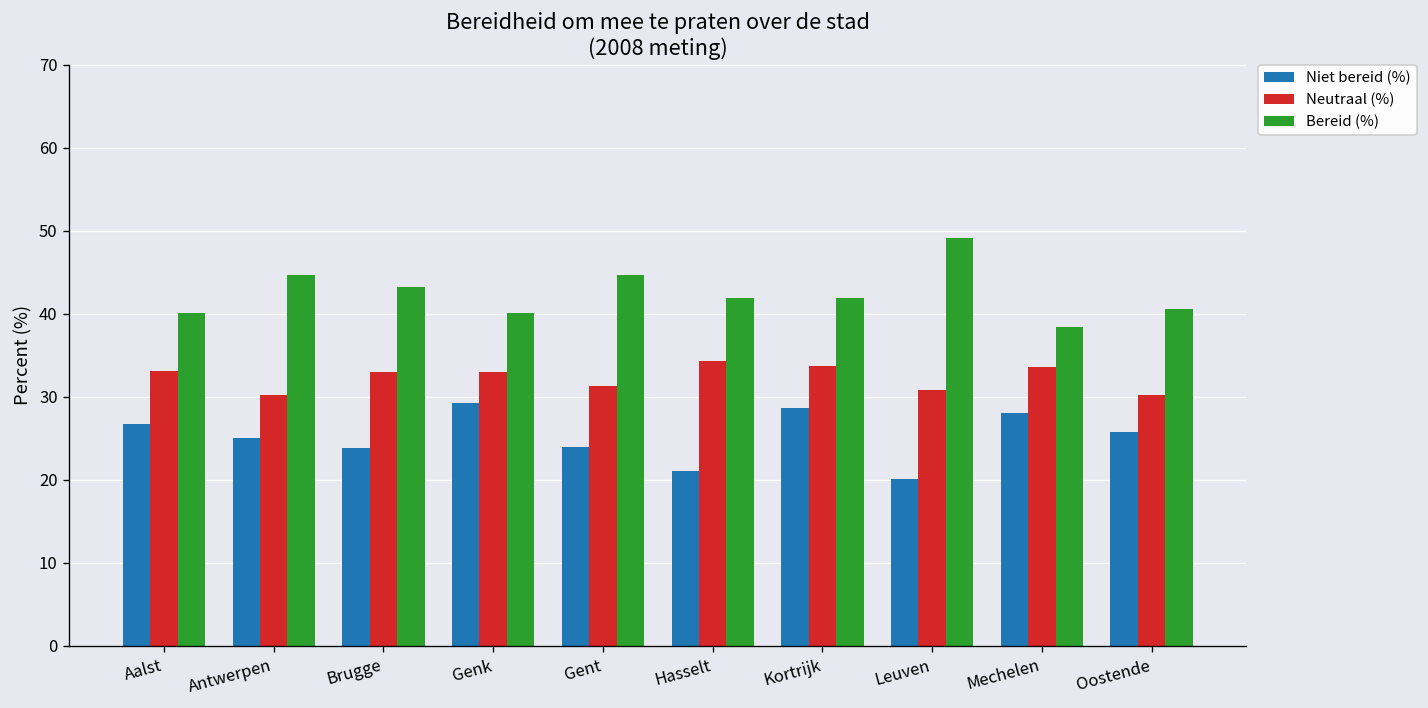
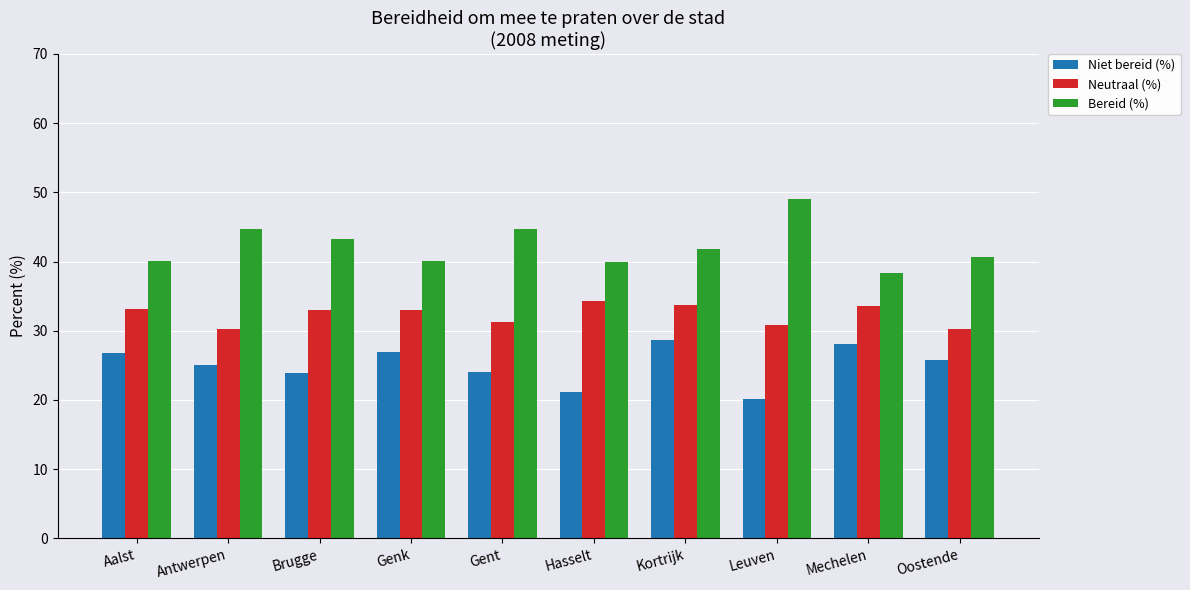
Niet bereid (%), Genk: 29 -> 27
Bereid (%), Hasselt: 42 -> 40
